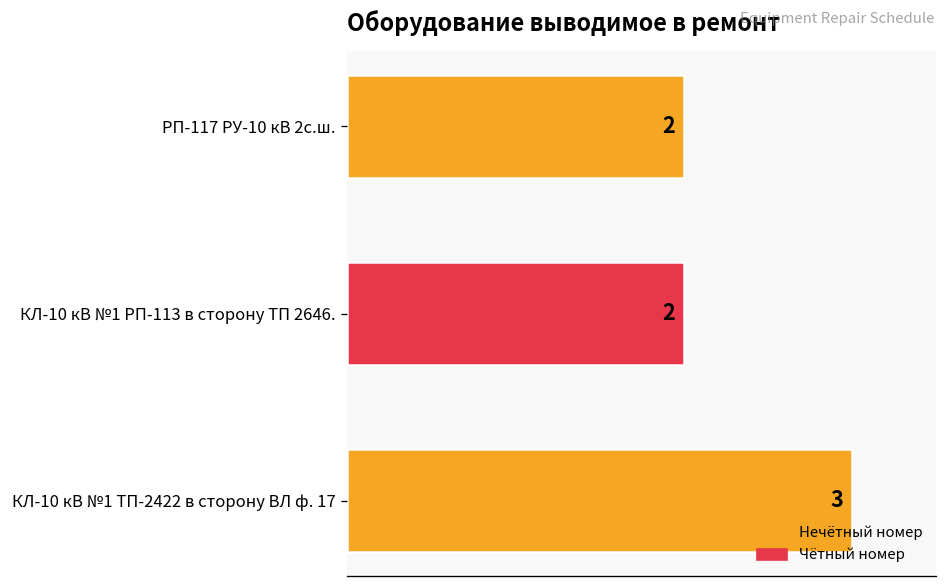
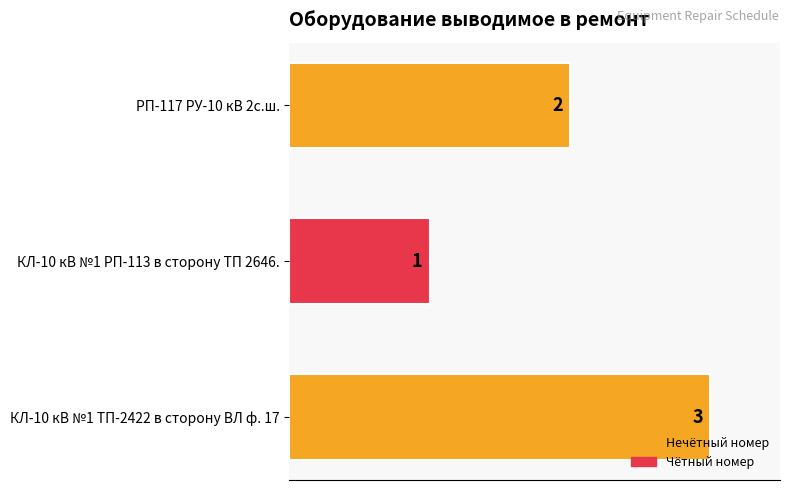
КЛ-10 кВ №1 РП-113 в сторону ТП 2646.: 2 -> 1
